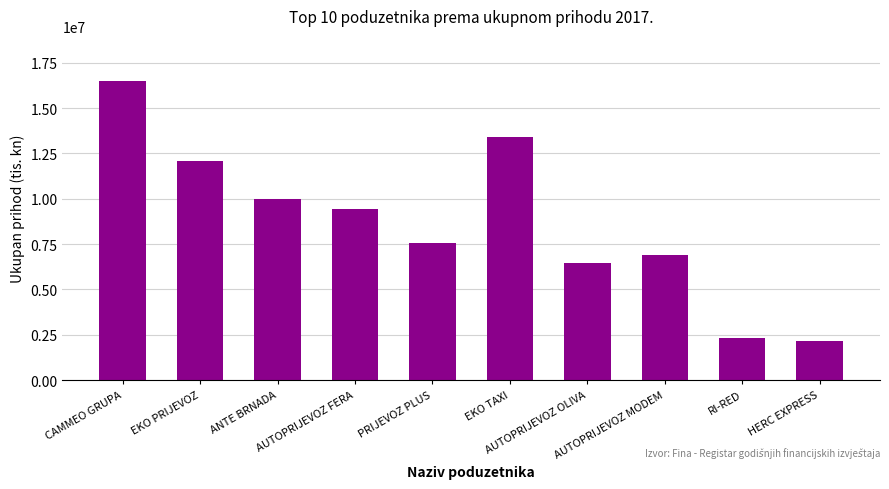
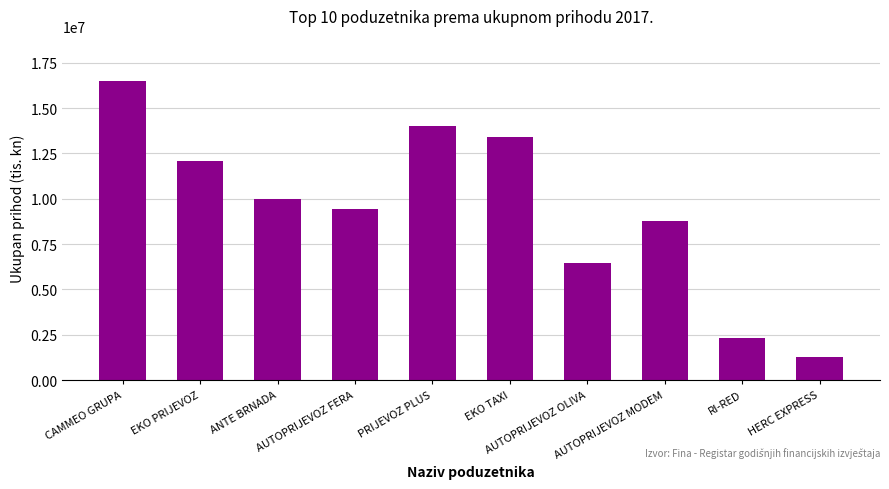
PRIJEVOZ PLUS: 7600000 -> 14000000
AUTOPRIJEVOZ MODEM: 6900000 -> 8800000
HERC EXPRESS: 2200000 -> 1300000
